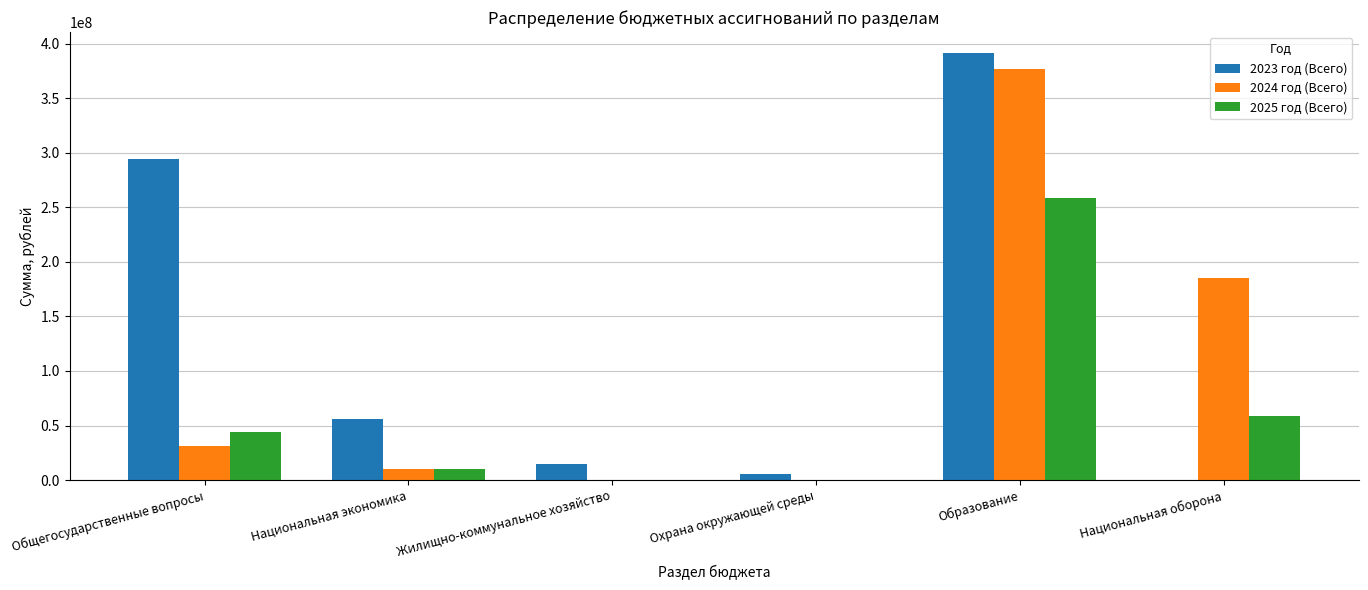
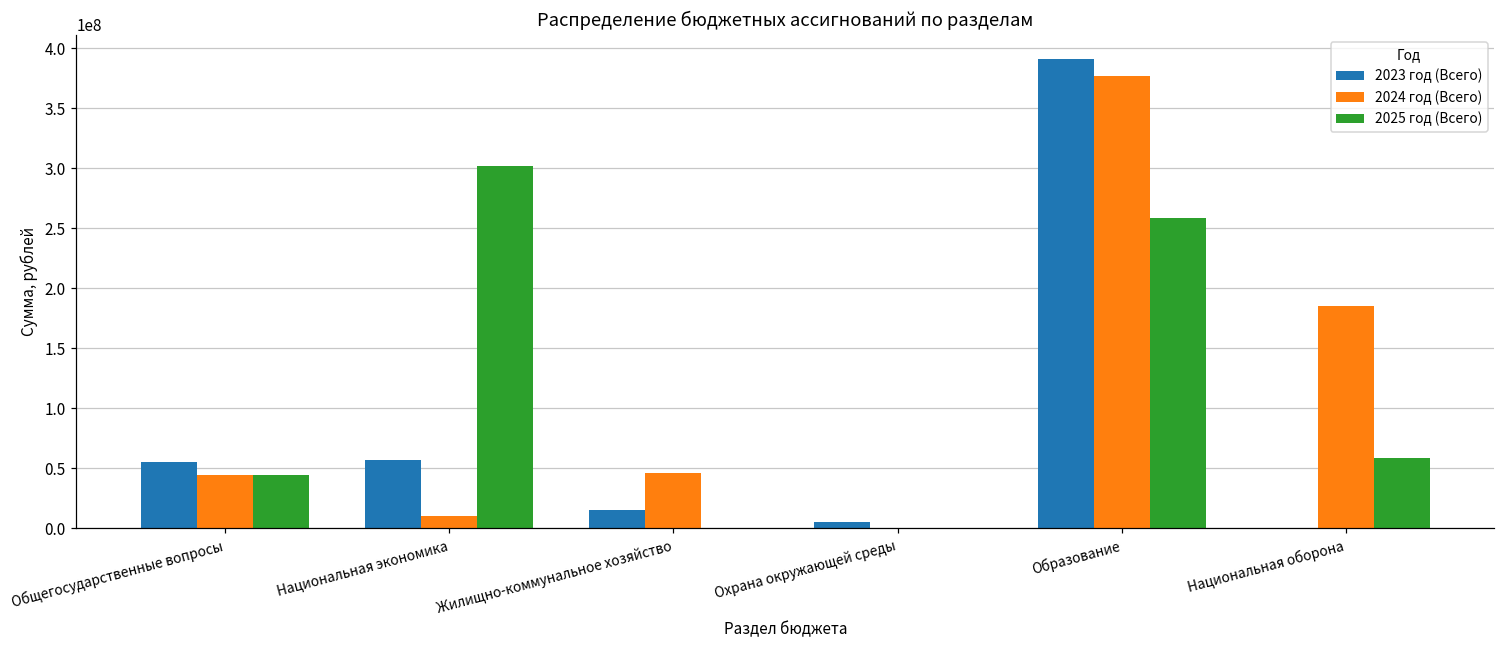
2023 год (Всего), Общегосударственные вопросы: 294000000 -> 55000000
2024 год (Всего), Общегосударственные вопросы: 31000000 -> 44000000
2025 год (Всего), Национальная экономика: 10000000 -> 302000000
2024 год (Всего), Жилищно-коммунальное хозяйство: 0 -> 46000000
